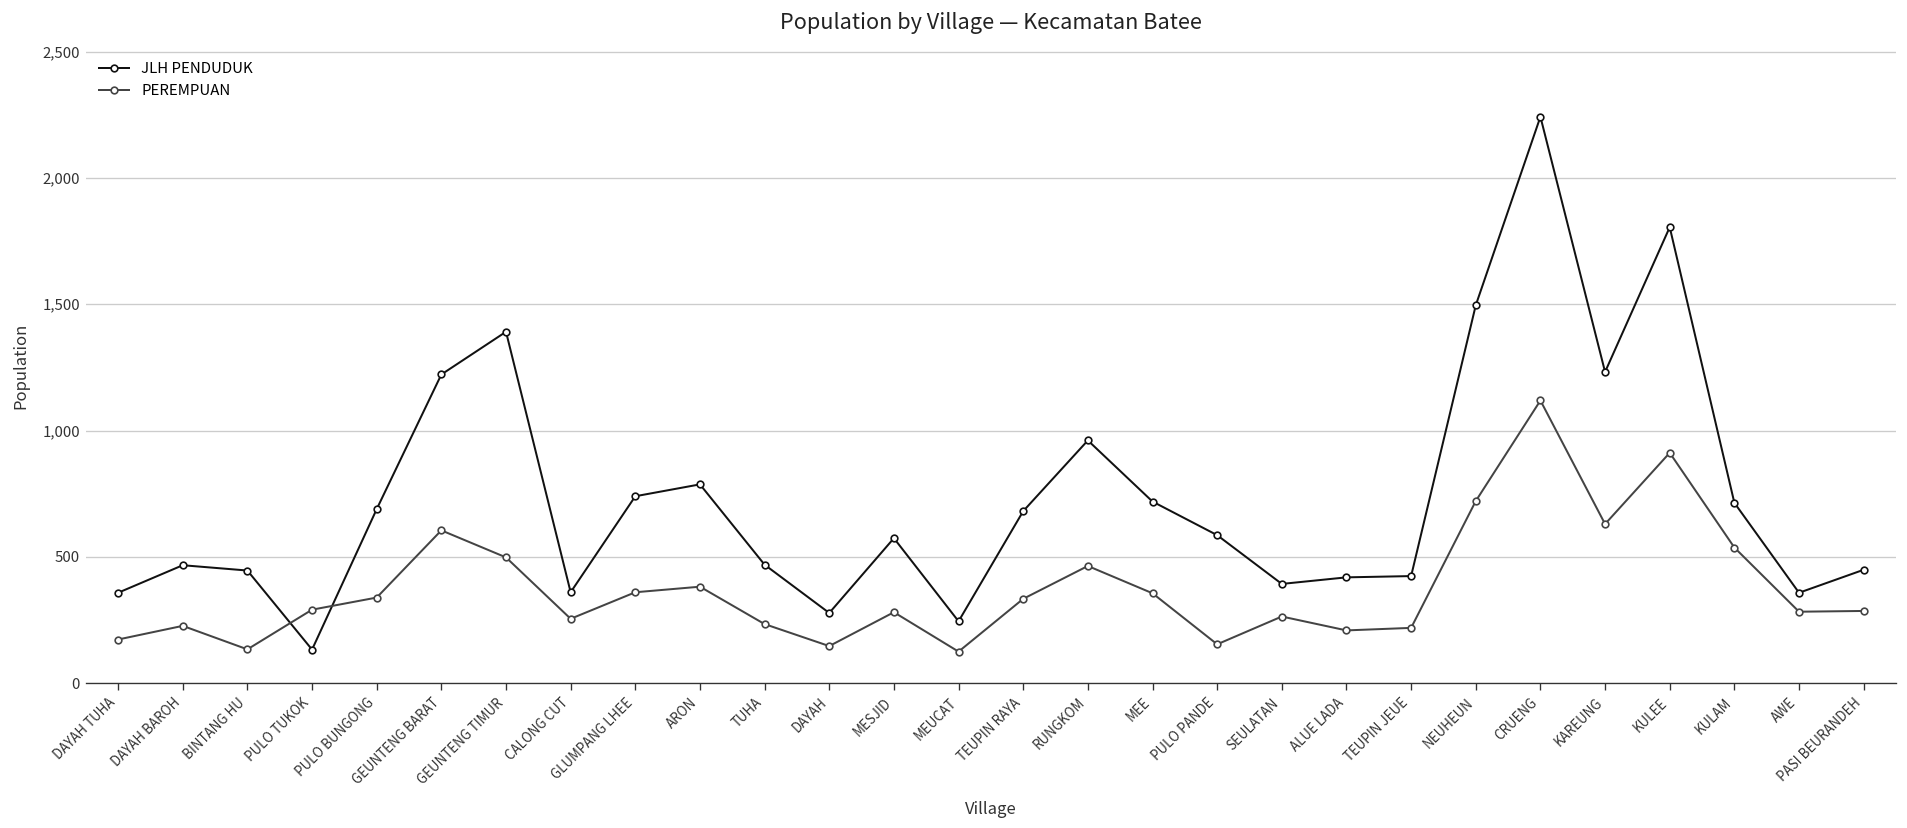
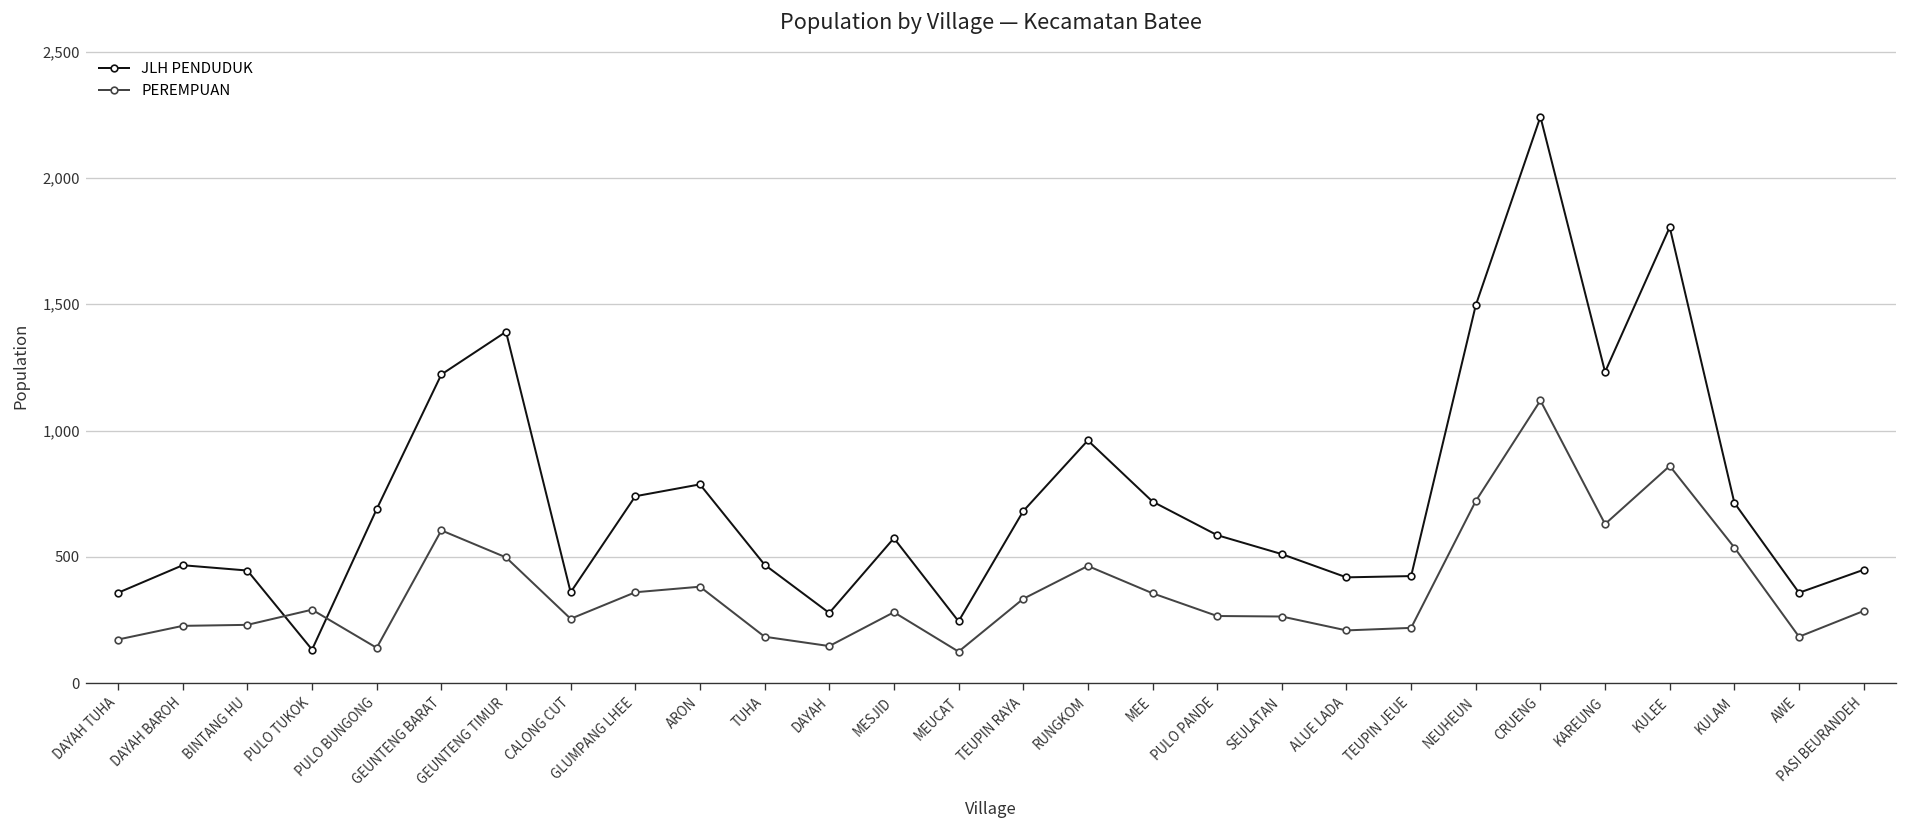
PEREMPUAN, BINTANG HU: 130 -> 230
PEREMPUAN, PULO BUNGONG: 340 -> 140
PEREMPUAN, TUHA: 230 -> 180
PEREMPUAN, PULO PANDE: 150 -> 270
JLH PENDUDUK, SEULATAN: 390 -> 510
PEREMPUAN, KULEE: 910 -> 860
PEREMPUAN, AWE: 280 -> 180
